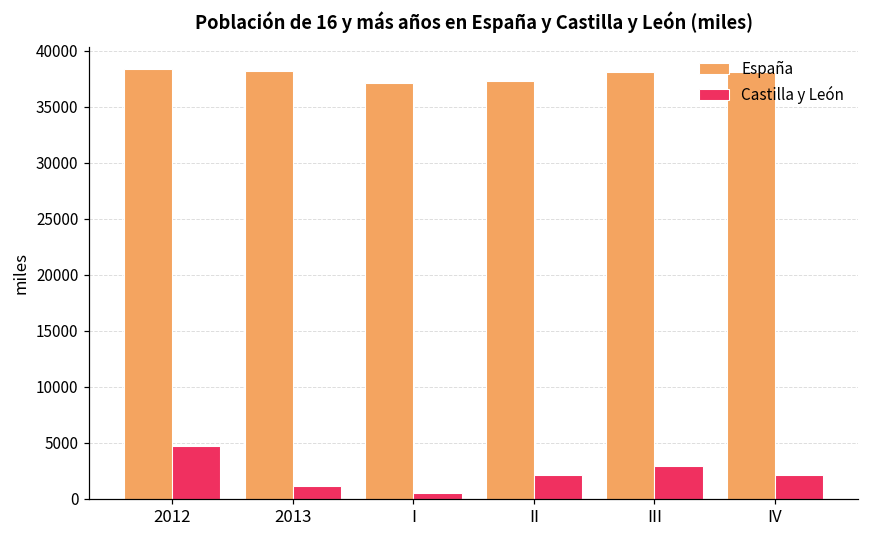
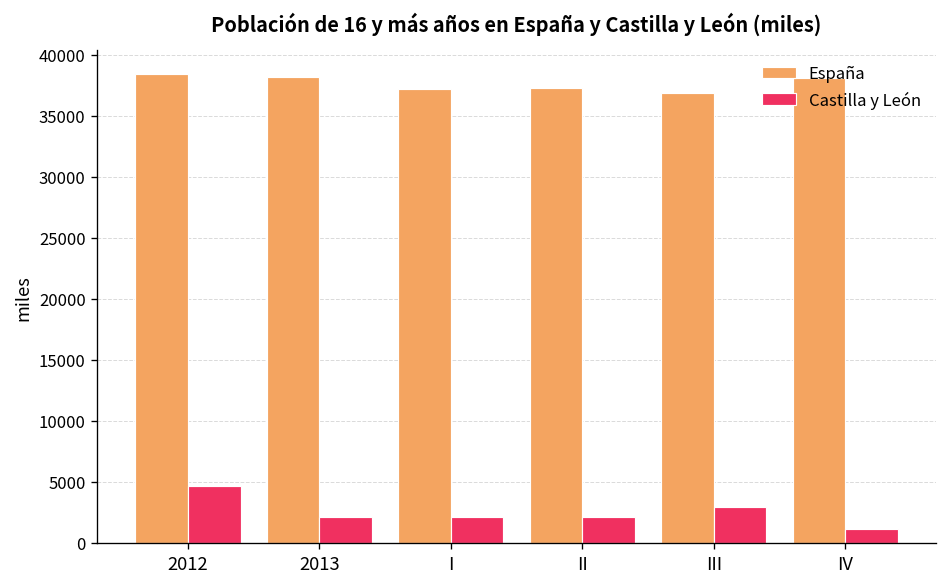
Castilla y León, 2013: 1100 -> 2100
Castilla y León, I: 500 -> 2100
España, III: 38100 -> 36800
Castilla y León, IV: 2100 -> 1100
